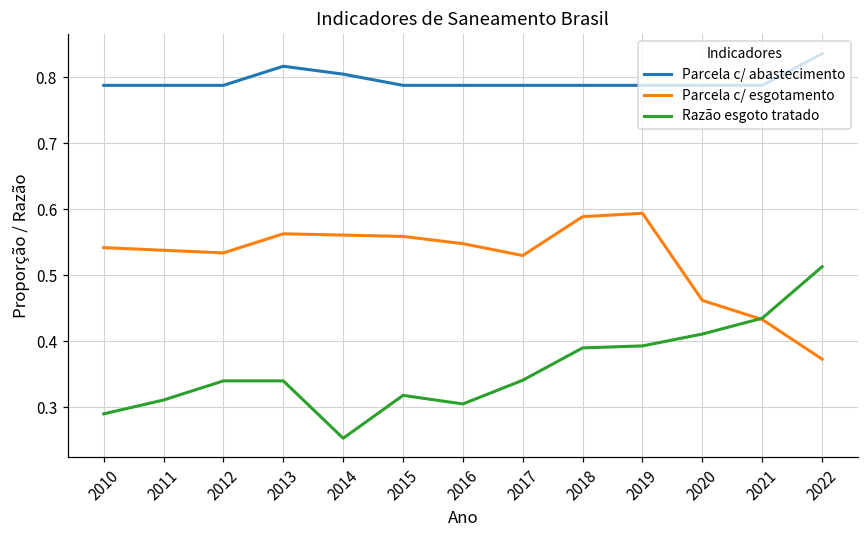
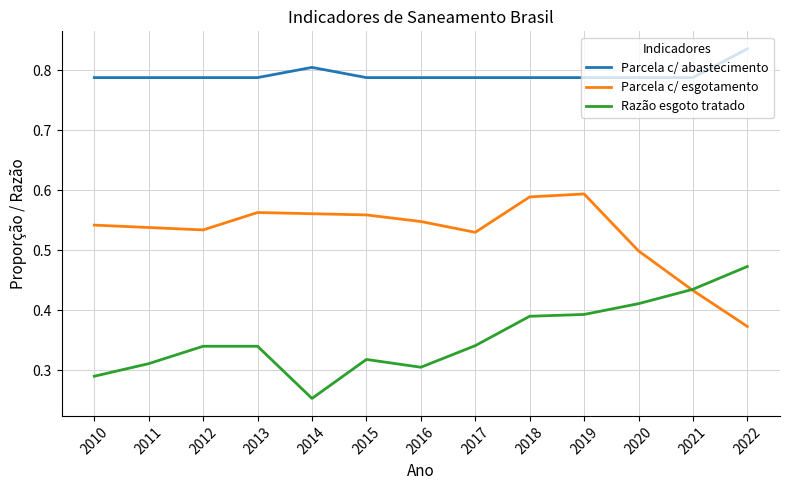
Parcela c/ abastecimento, 2013: 0.82 -> 0.79
Parcela c/ esgotamento, 2020: 0.46 -> 0.50
Razão esgoto tratado, 2022: 0.51 -> 0.47
